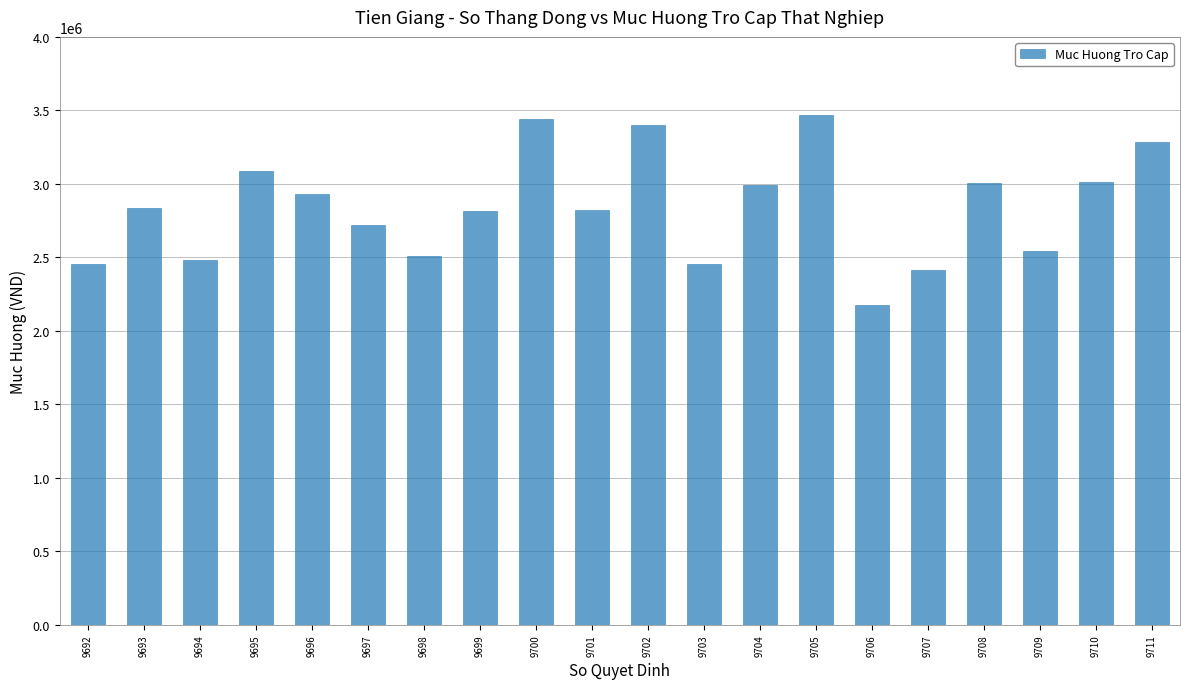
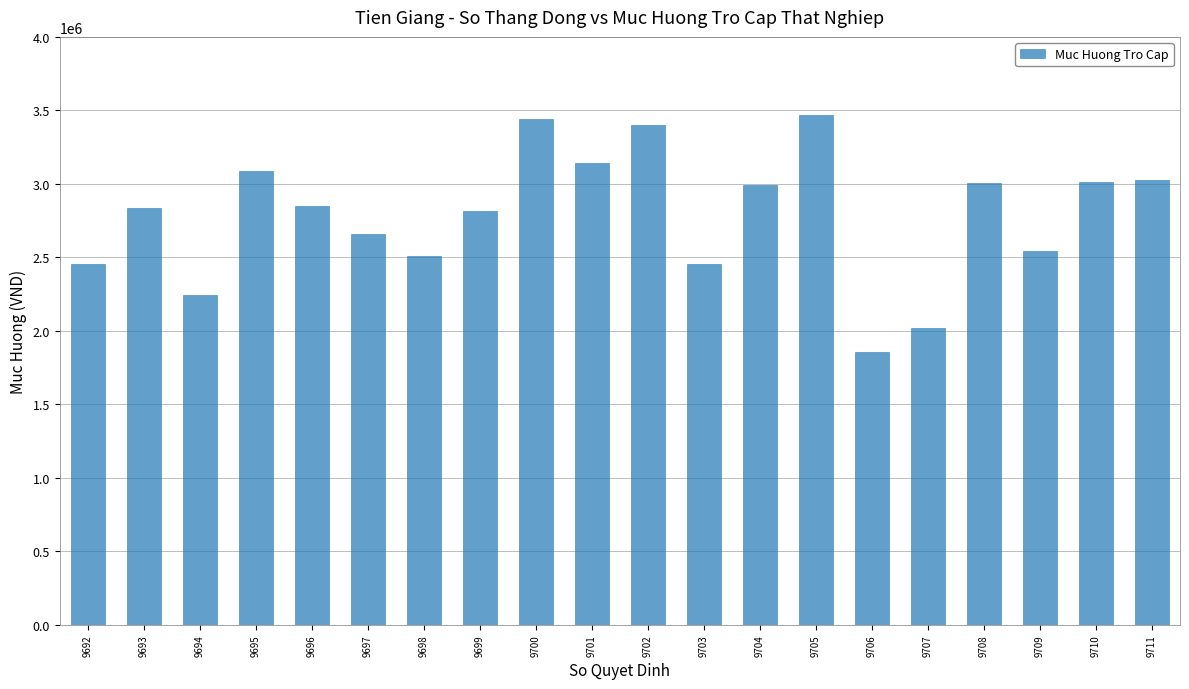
9694: 2480000 -> 2240000
9696: 2930000 -> 2850000
9697: 2720000 -> 2660000
9701: 2820000 -> 3140000
9706: 2170000 -> 1860000
9707: 2410000 -> 2020000
9711: 3290000 -> 3030000
